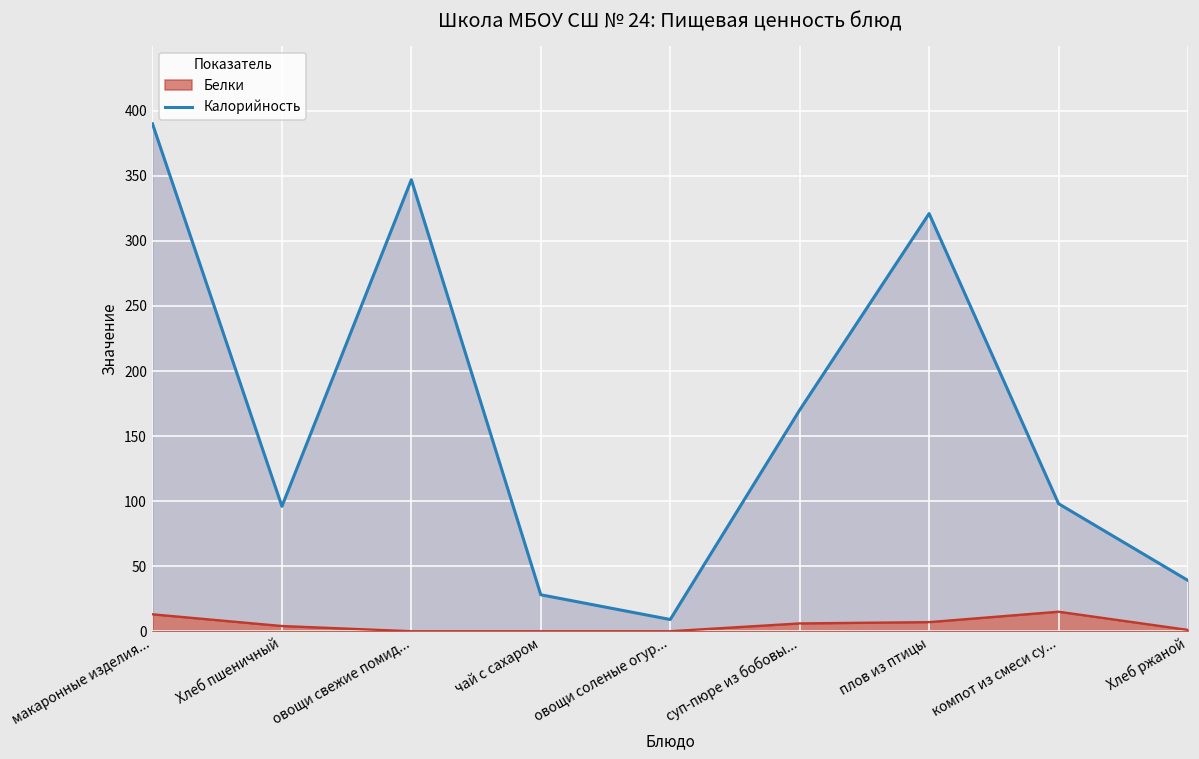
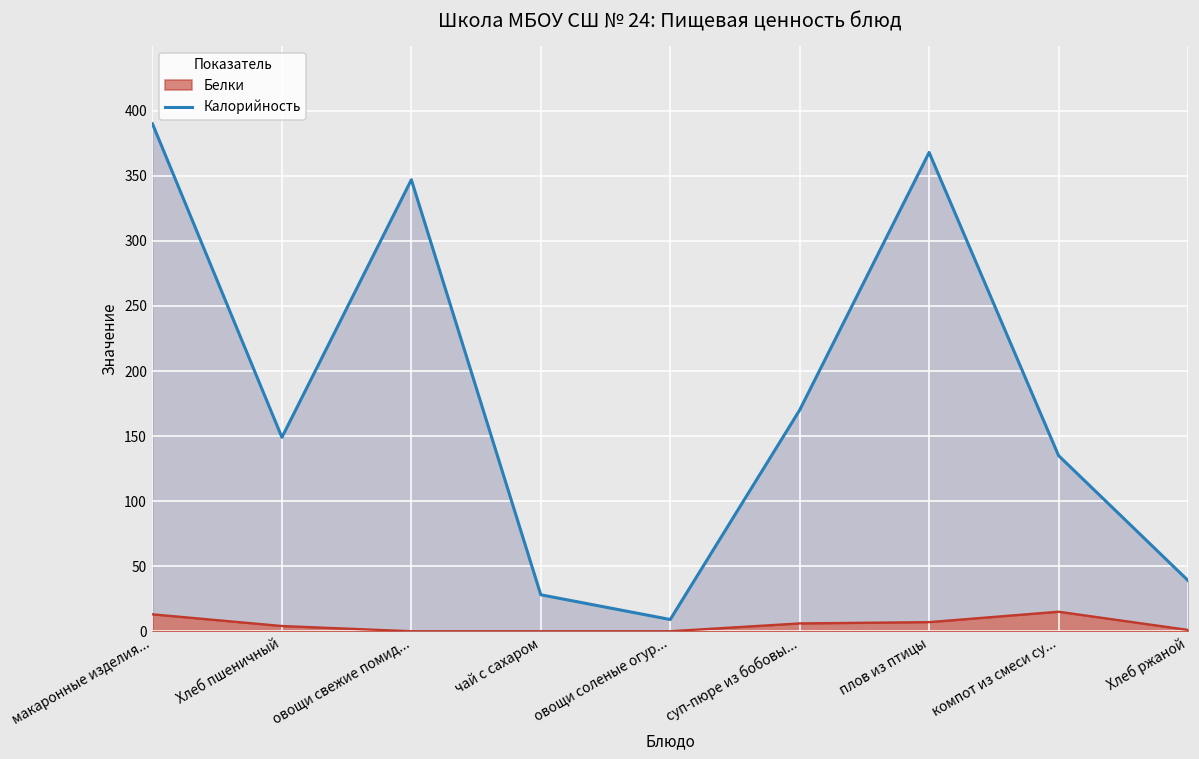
Калорийность, Хлеб пшеничный: 96 -> 149
Калорийность, плов из птицы: 321 -> 368
Калорийность, компот из смеси су...: 98 -> 135
